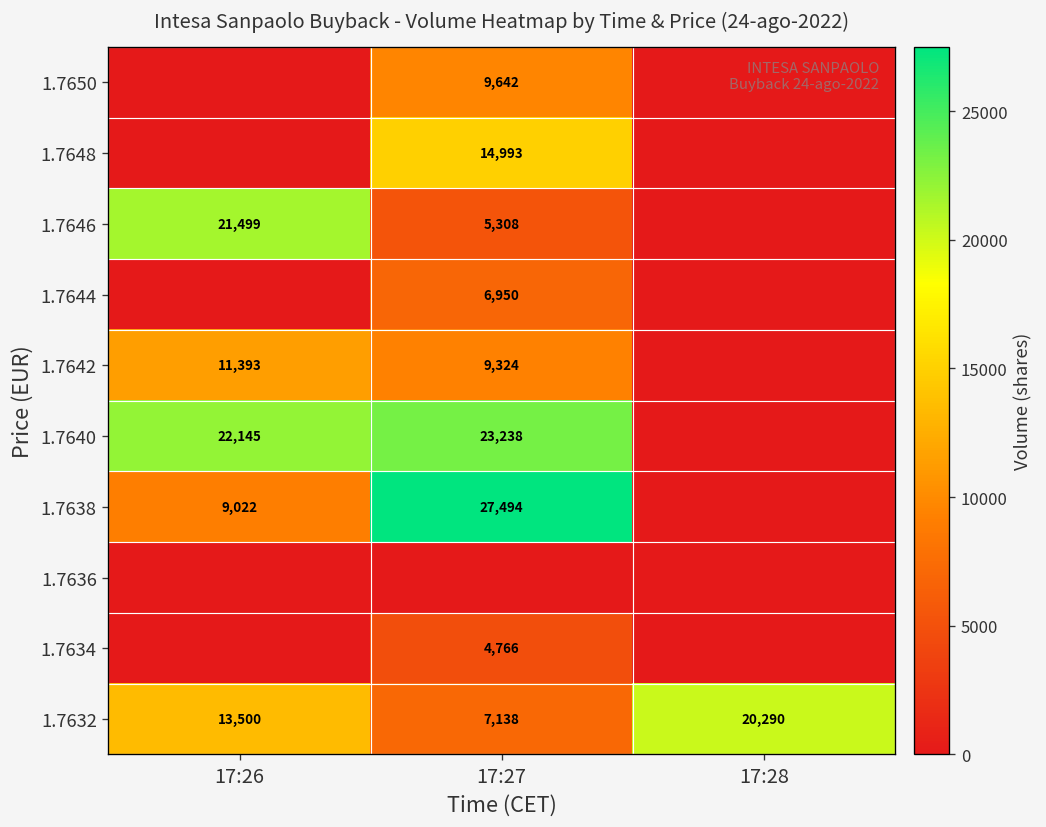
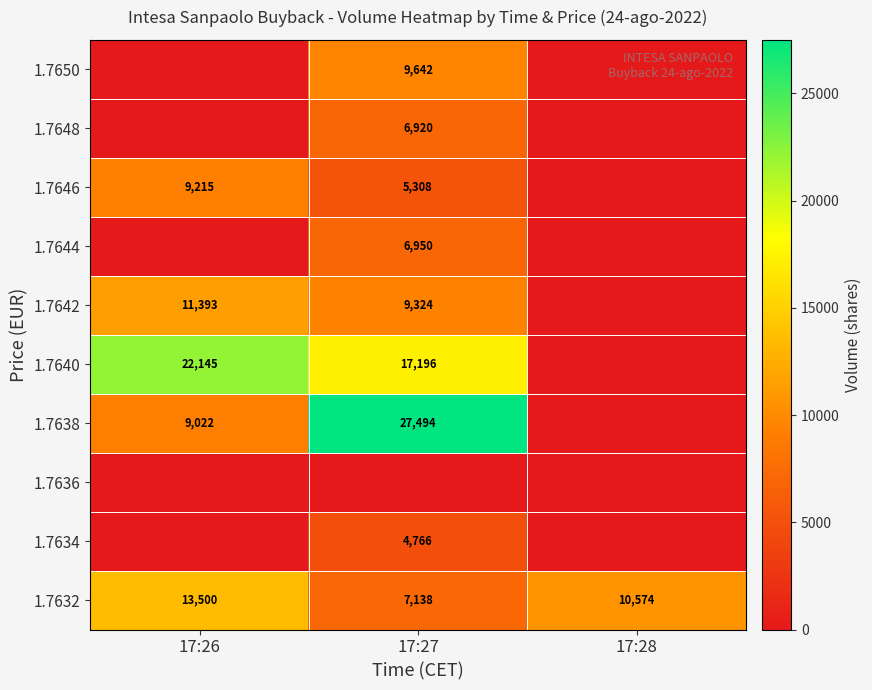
1.7648, 17:27: 14,993 -> 6,920
1.7646, 17:26: 21,499 -> 9,215
1.7640, 17:27: 23,238 -> 17,196
1.7632, 17:28: 20,290 -> 10,574
